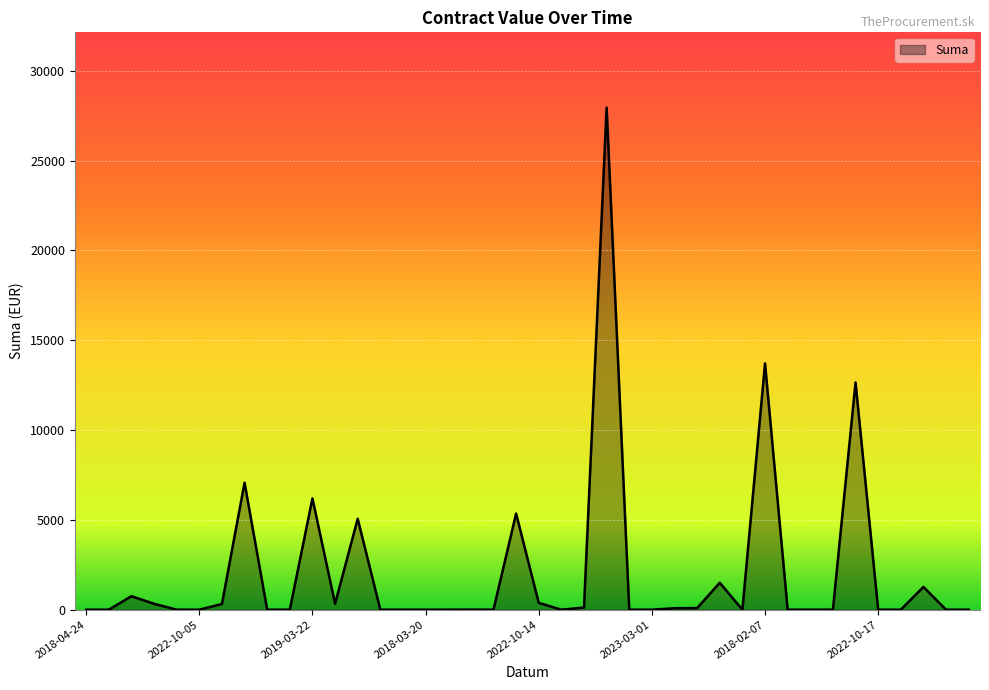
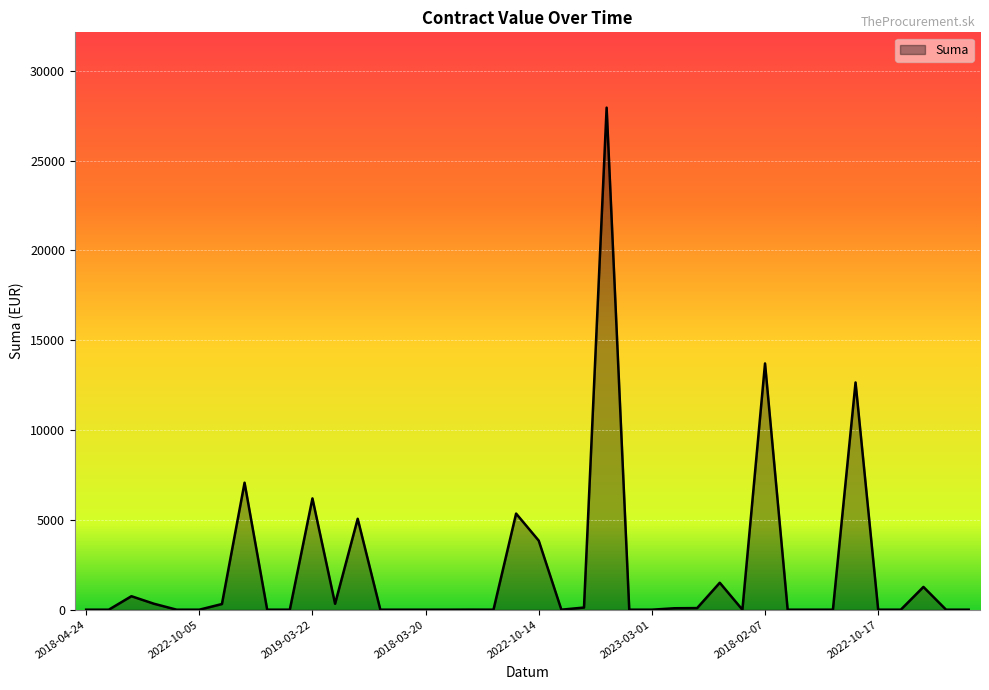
2022-10-14: 400 -> 3800
